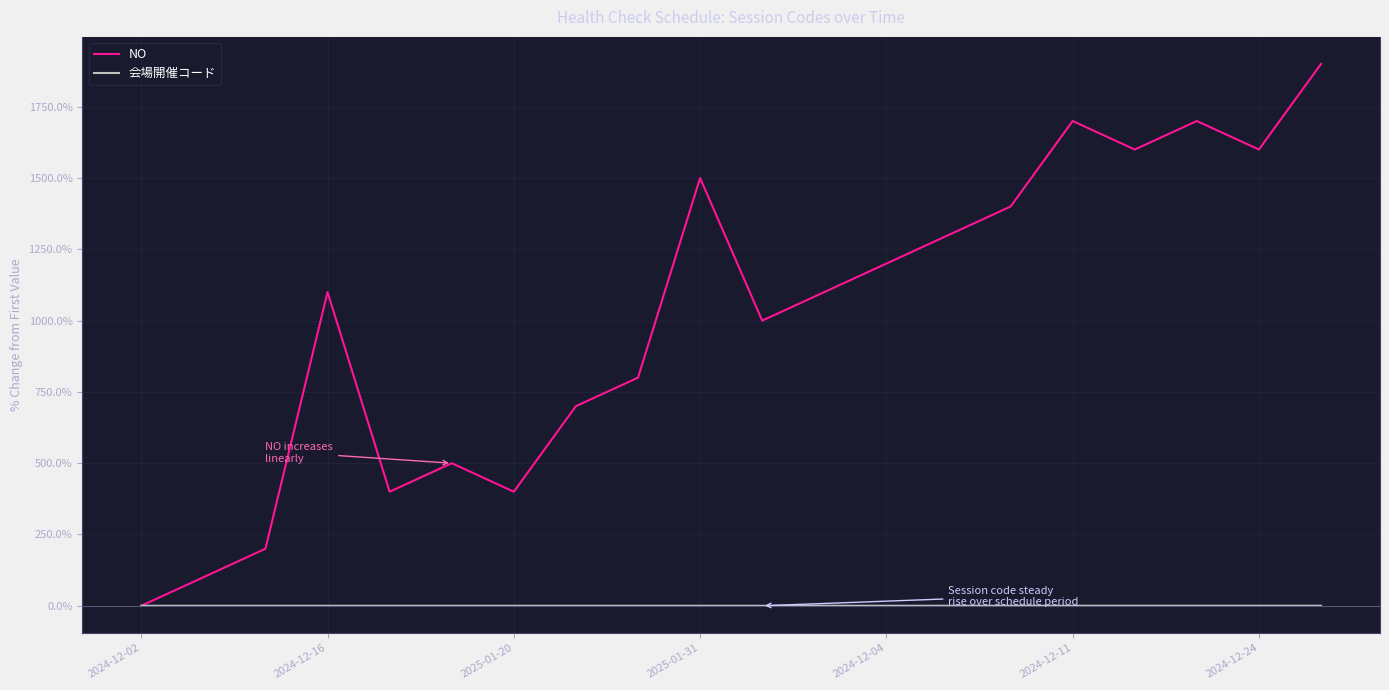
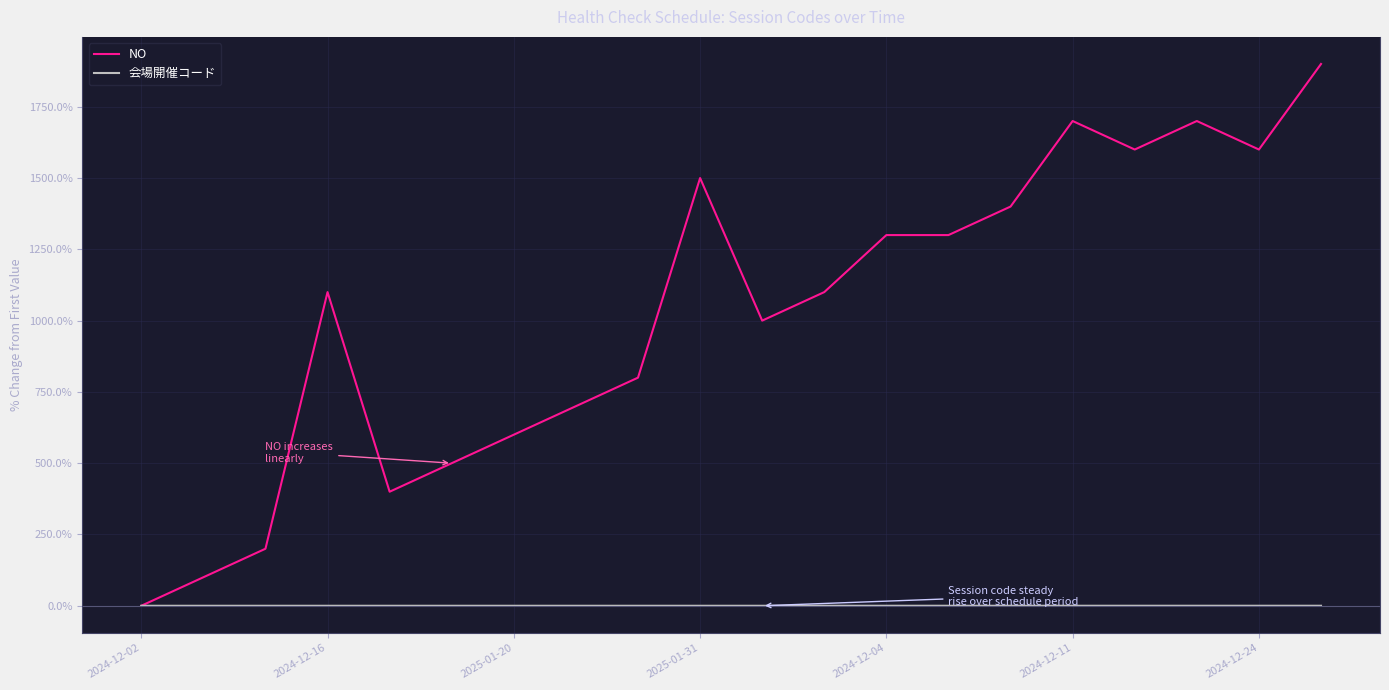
NO, 2025-01-20: 400% -> 600%
NO, 2024-12-04: 1200% -> 1300%
